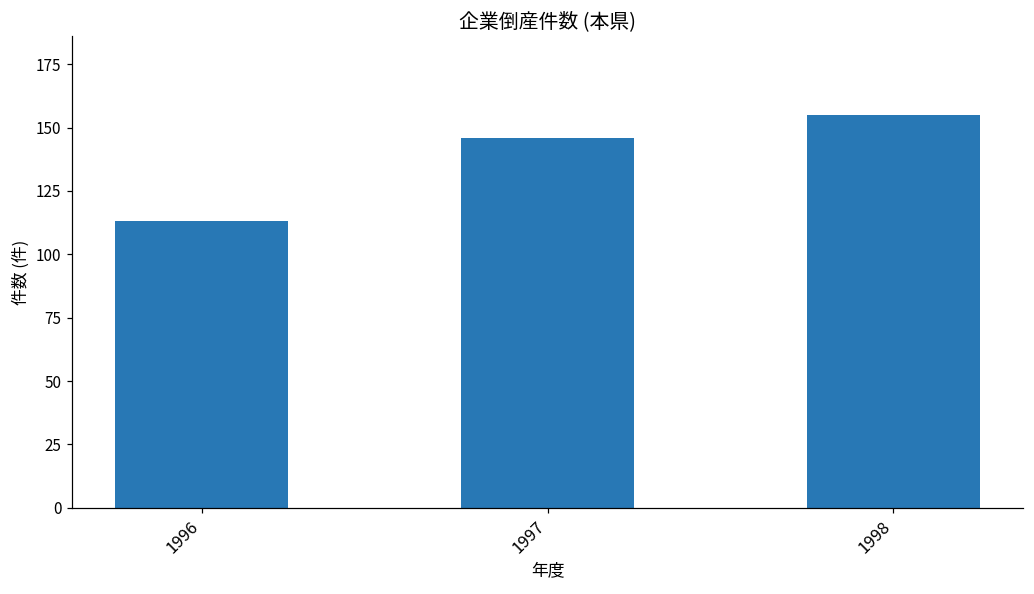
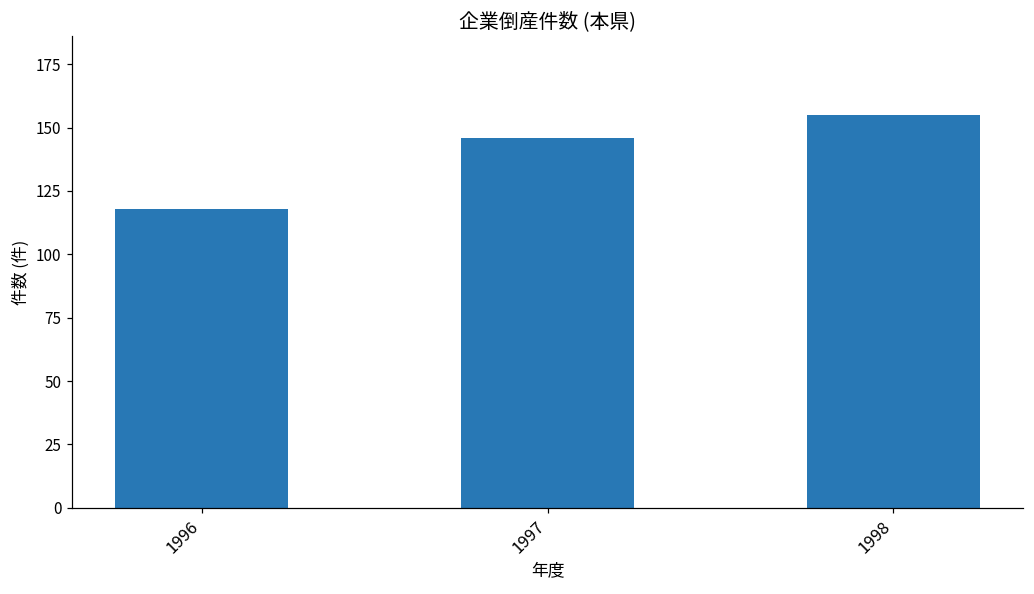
1996: 113 -> 118
